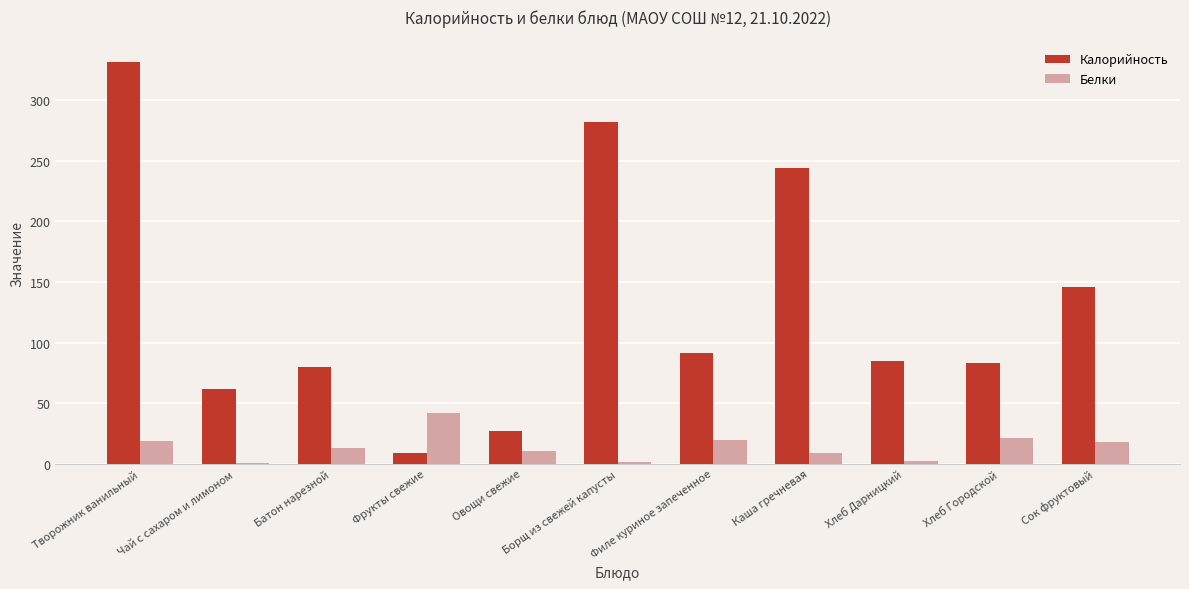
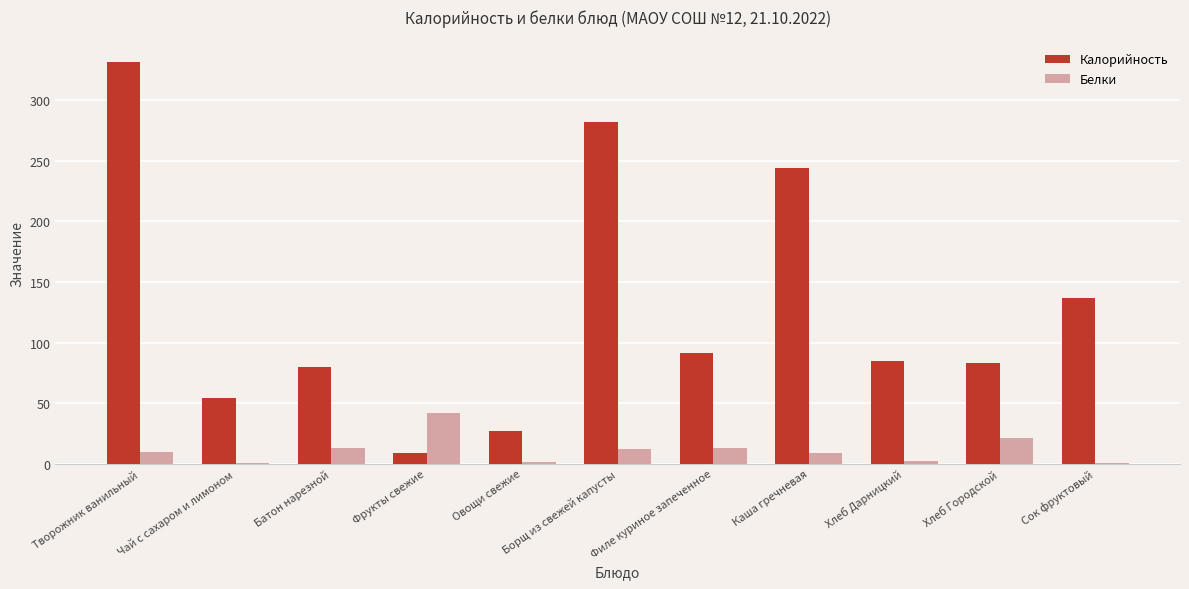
Белки, Творожник ванильный: 19 -> 10
Калорийность, Чай с сахаром и лимоном: 62 -> 54
Белки, Овощи свежие: 11 -> 1
Белки, Борщ из свежей капусты: 1 -> 12
Белки, Филе куриное запеченное: 20 -> 13
Калорийность, Сок фруктовый: 146 -> 136
Белки, Сок фруктовый: 18 -> 1
